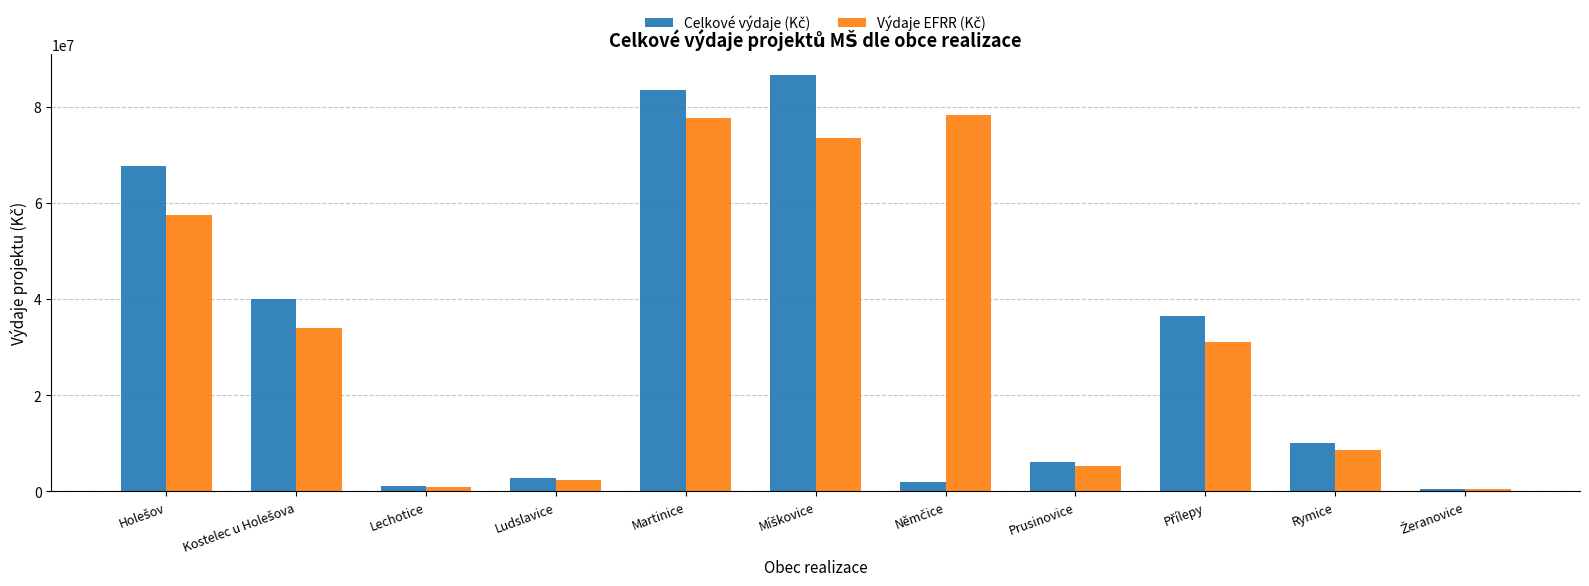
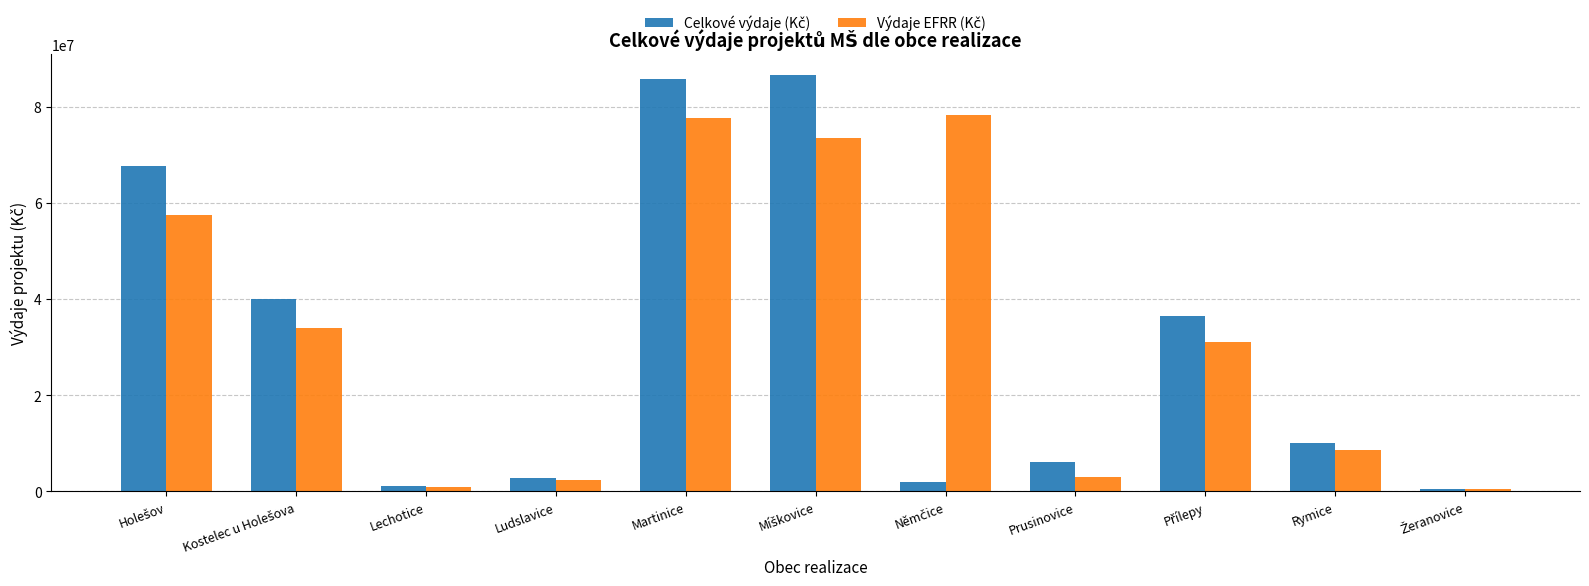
Celkové výdaje (Kč), Martinice: 84000000 -> 86000000
Výdaje EFRR (Kč), Prusinovice: 5000000 -> 3000000
